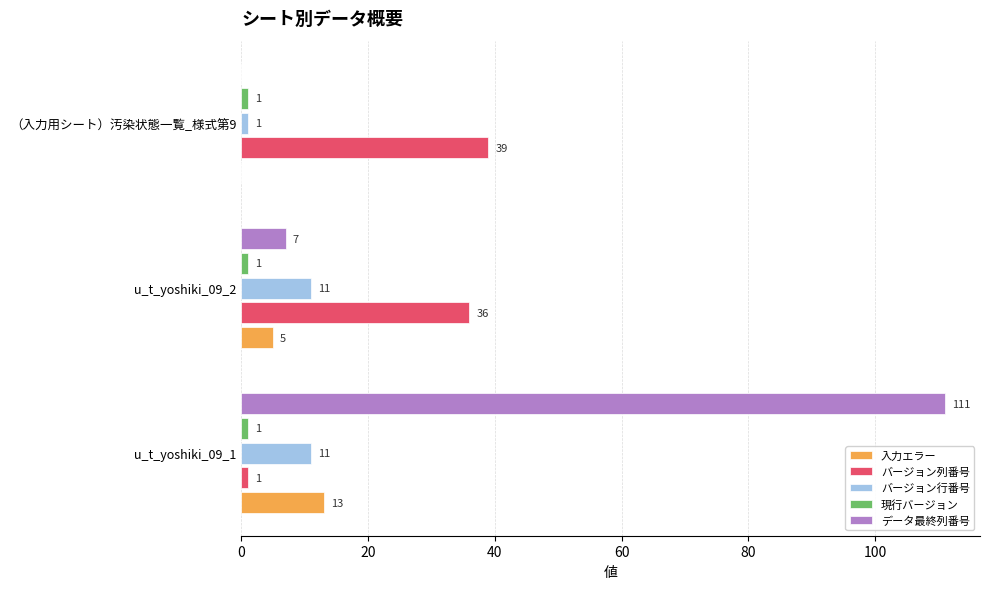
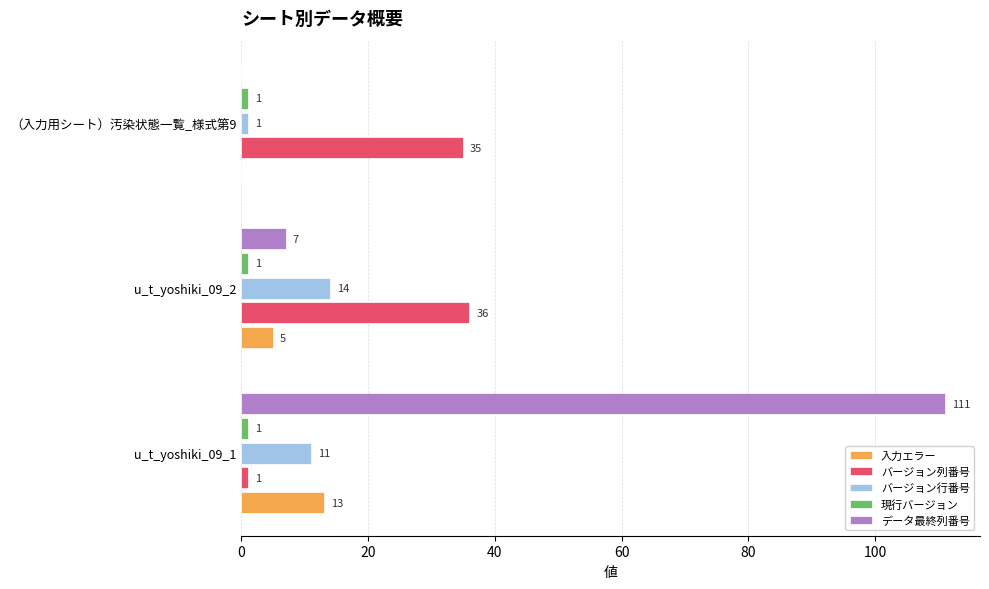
バージョン列番号, （入力用シート）汚染状態一覧_様式第9: 39 -> 35
バージョン行番号, u_t_yoshiki_09_2: 11 -> 14
